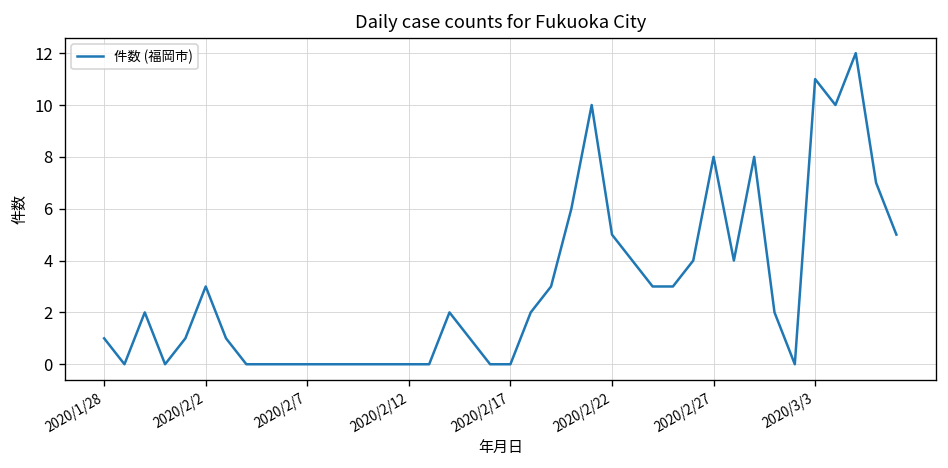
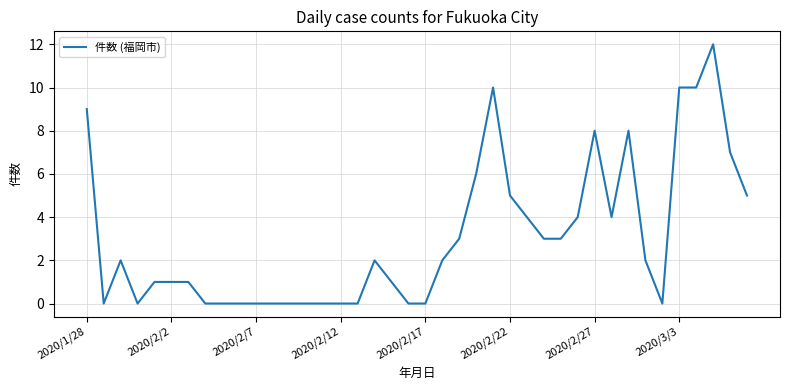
2020/1/28: 1 -> 9
2020/2/2: 3 -> 1
2020/3/3: 11 -> 10
